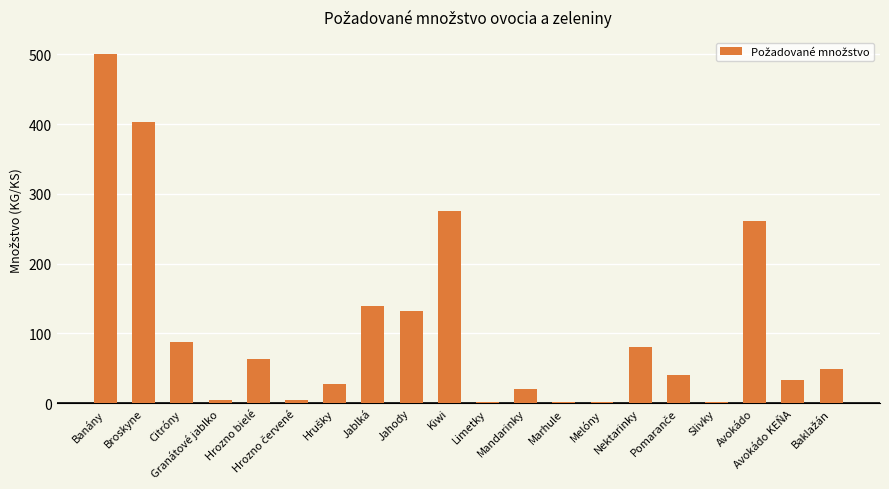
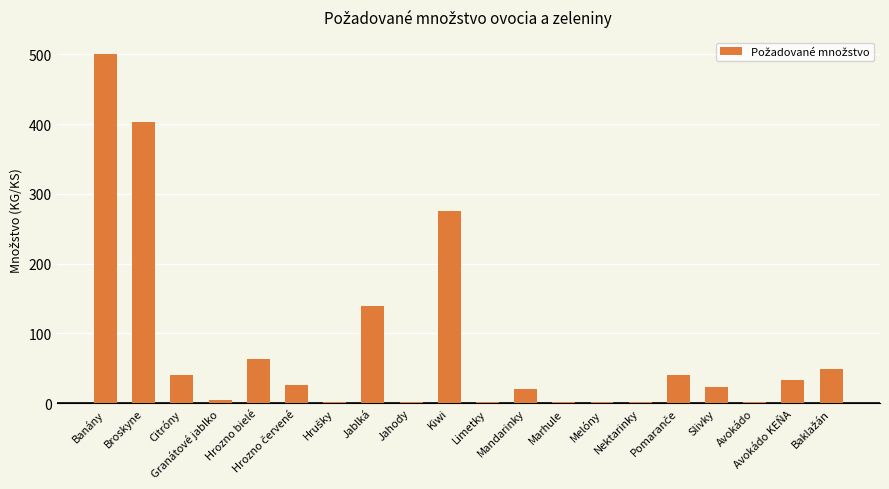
Citróny: 90 -> 40
Hrozno červené: 10 -> 30
Hrušky: 30 -> 0
Jahody: 130 -> 0
Nektarinky: 80 -> 0
Slivky: 0 -> 20
Avokádo: 260 -> 0
